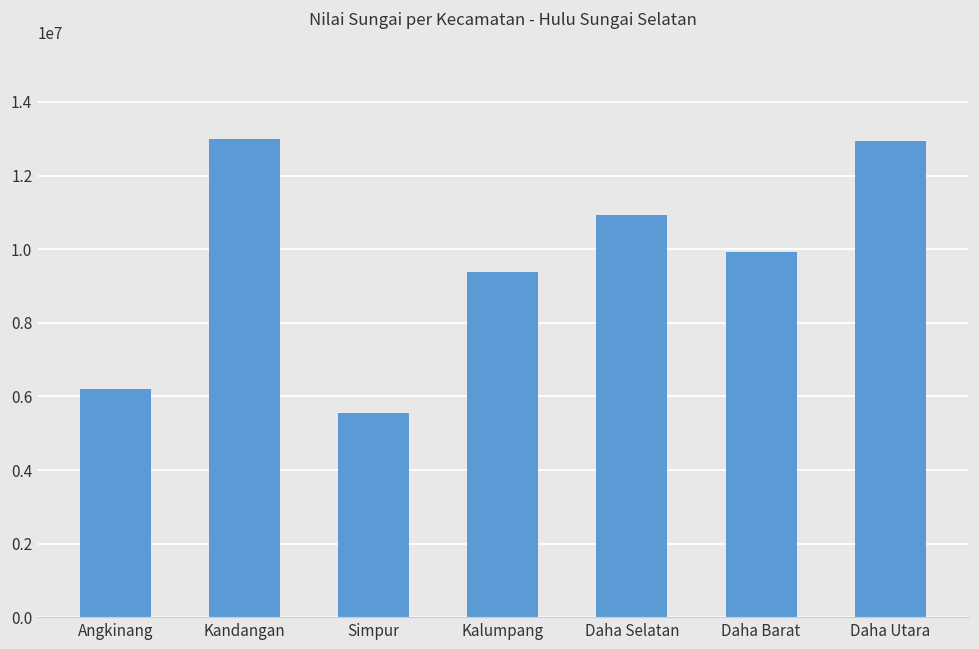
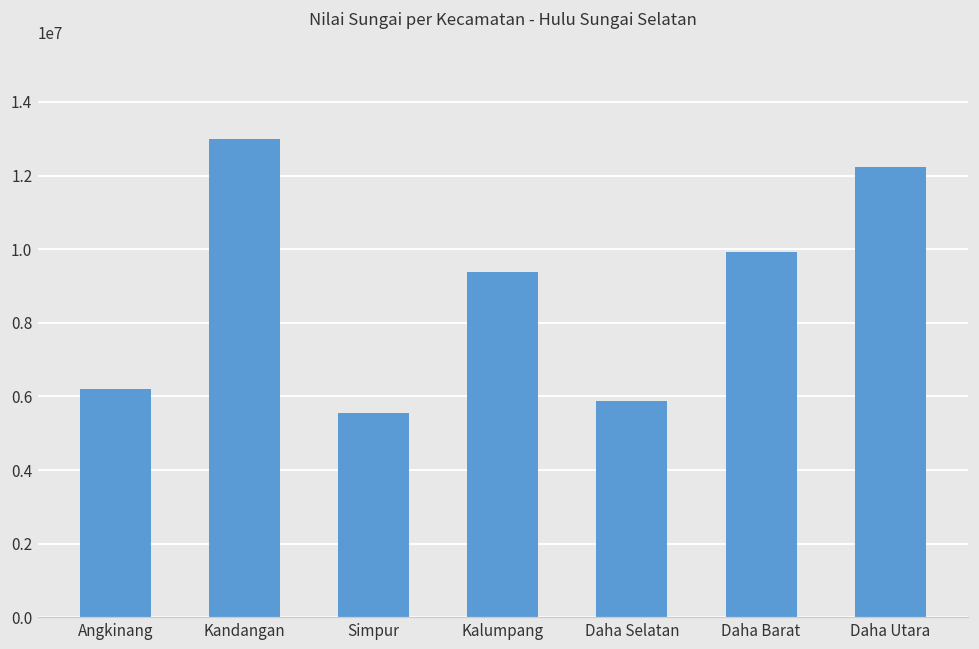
Daha Selatan: 10900000 -> 5900000
Daha Utara: 12900000 -> 12200000
